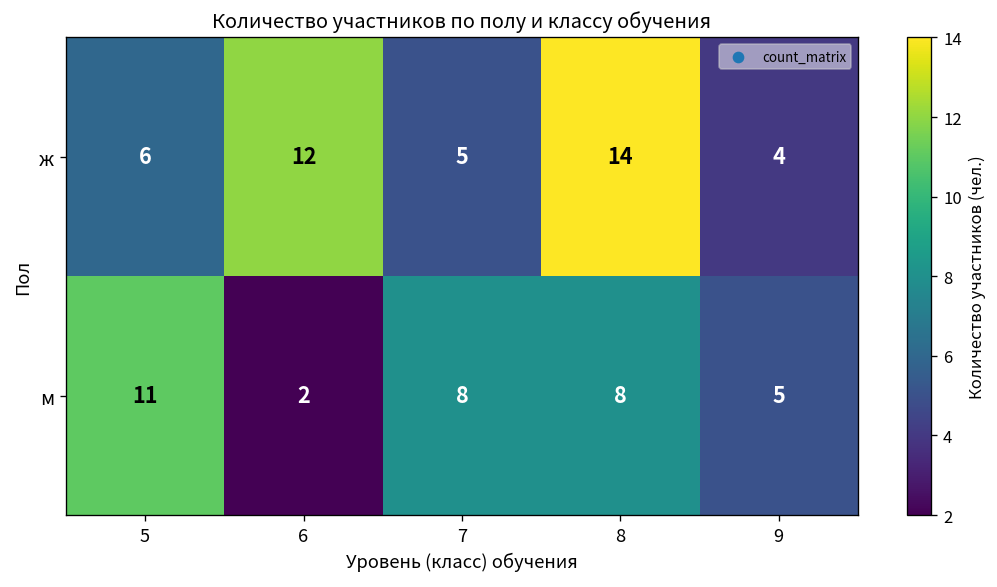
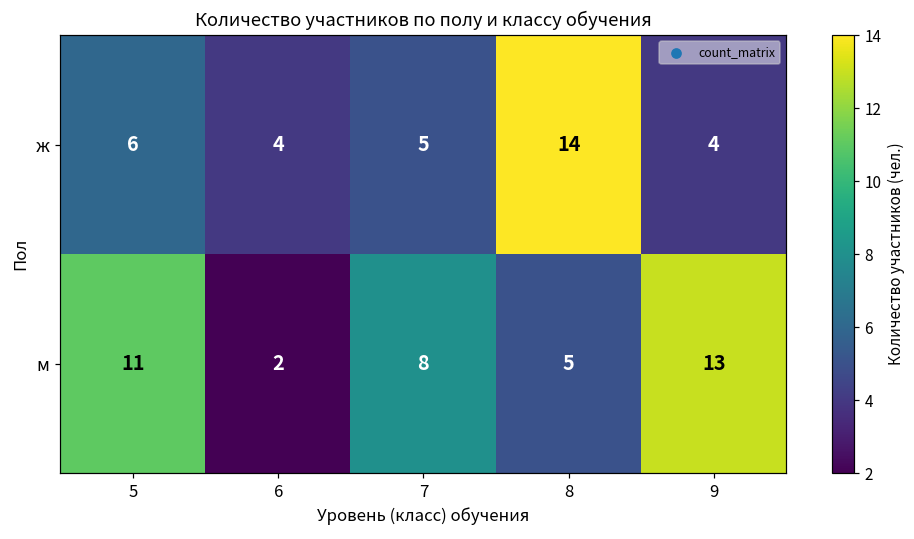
ж, 6: 12 -> 4
м, 8: 8 -> 5
м, 9: 5 -> 13
